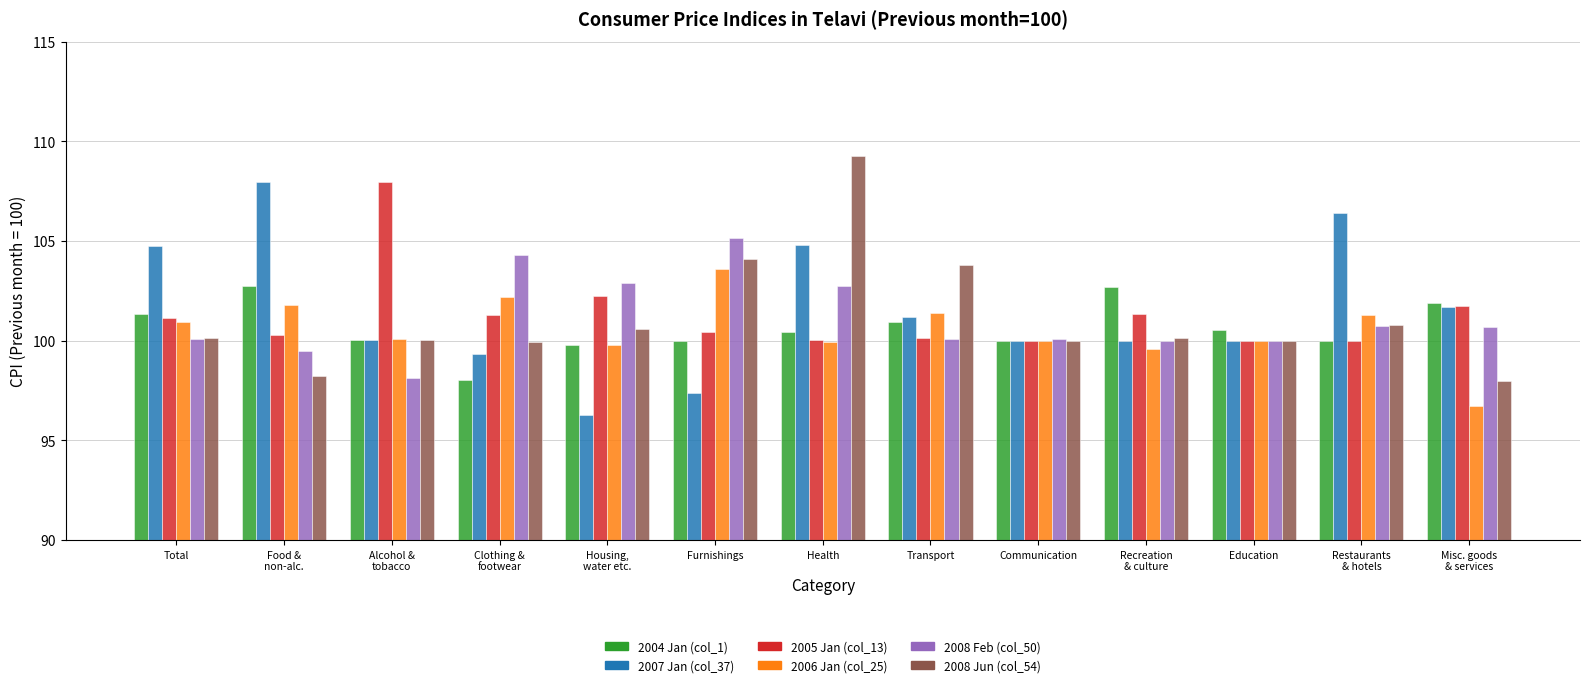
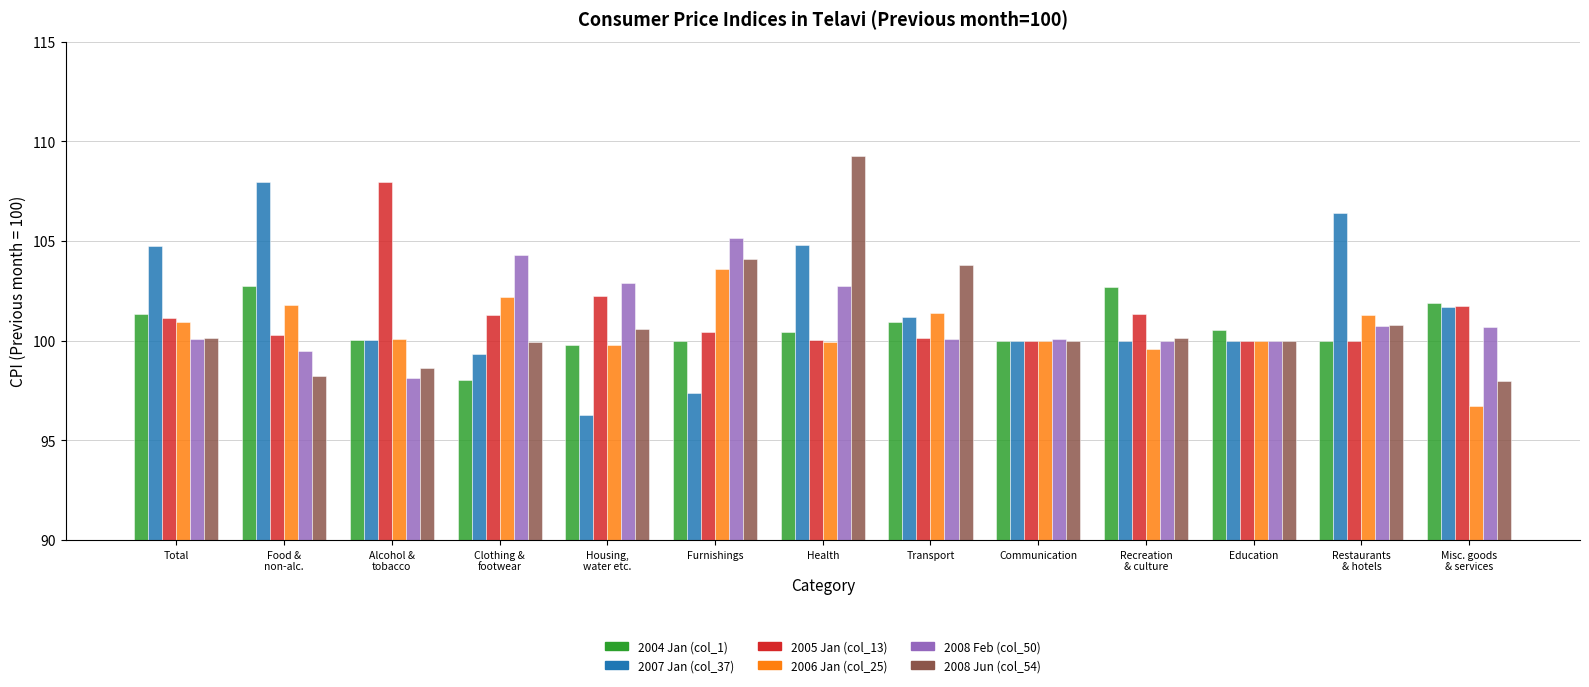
2008 Jun (col_54), Alcohol & tobacco: 100.0 -> 98.6
